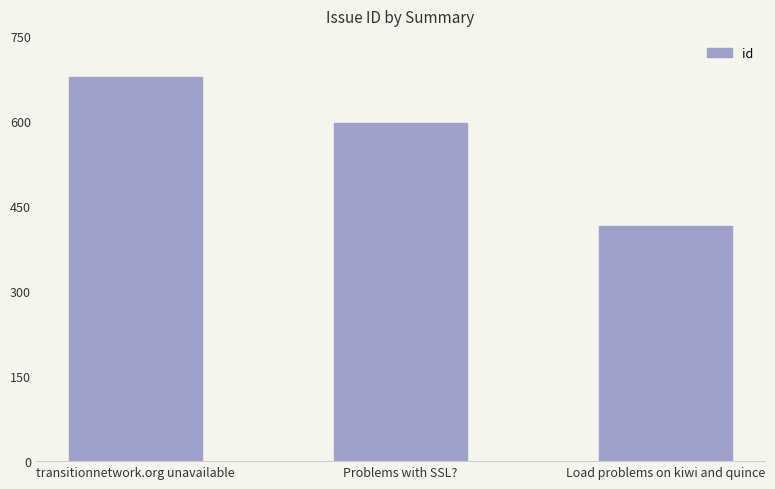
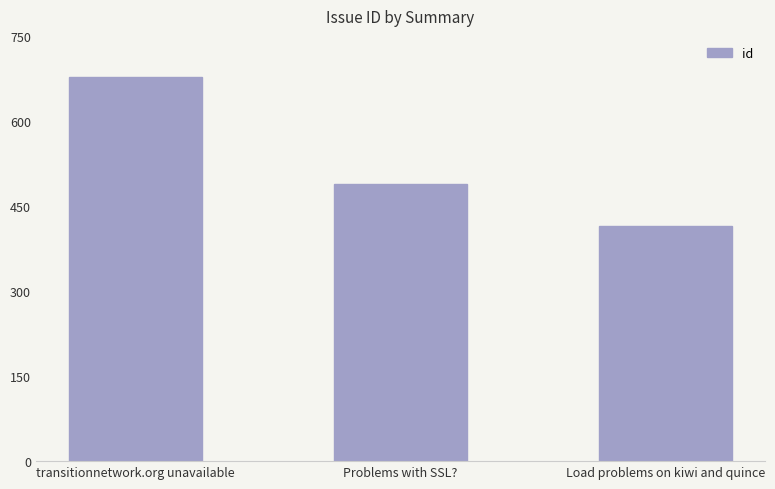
Problems with SSL?: 600 -> 490
